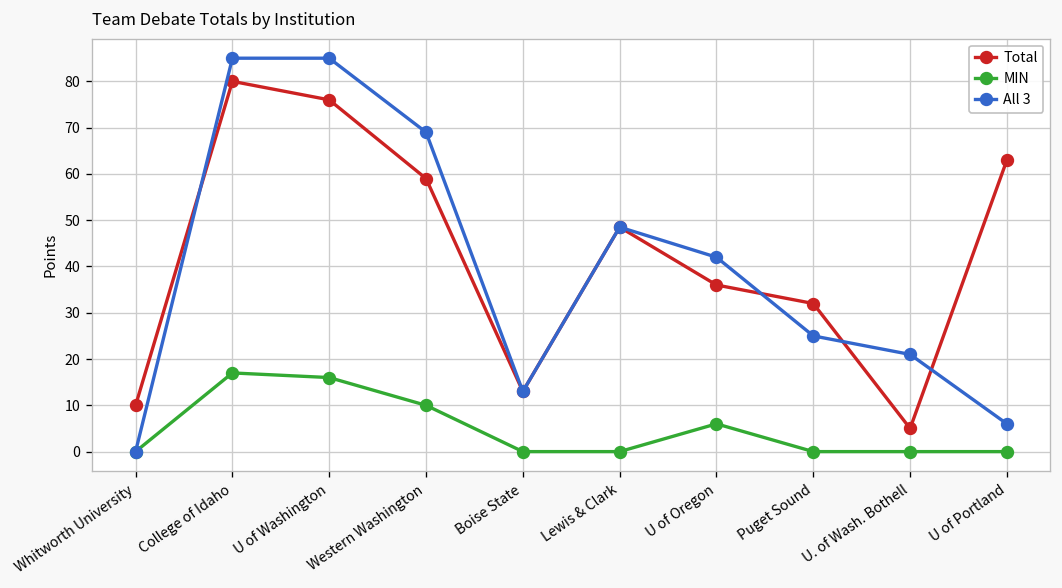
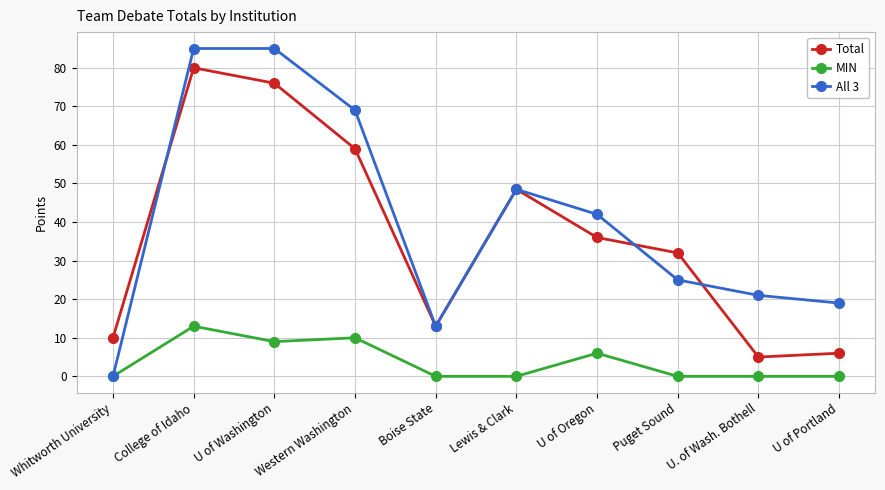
MIN, College of Idaho: 17 -> 13
MIN, U of Washington: 16 -> 9
Total, U of Portland: 63 -> 6
All 3, U of Portland: 6 -> 19
